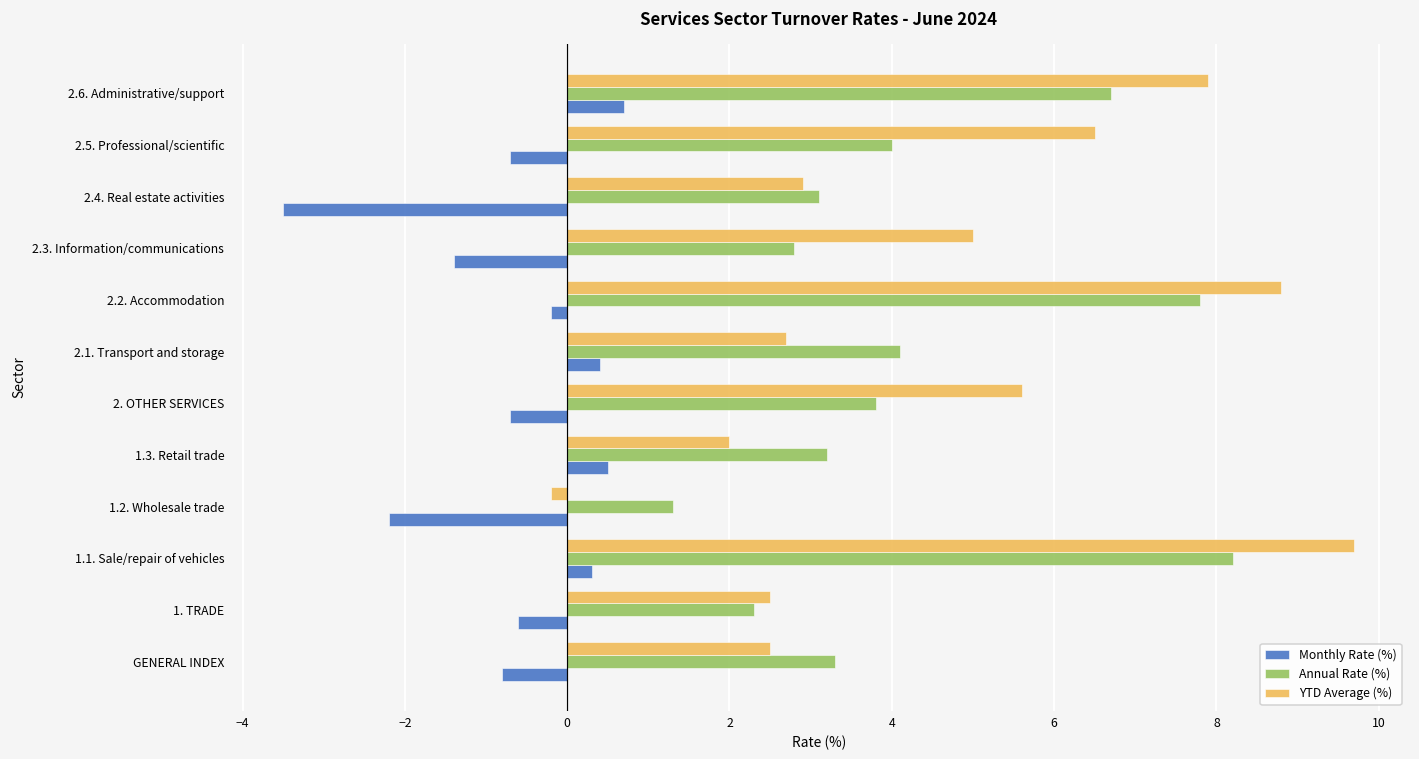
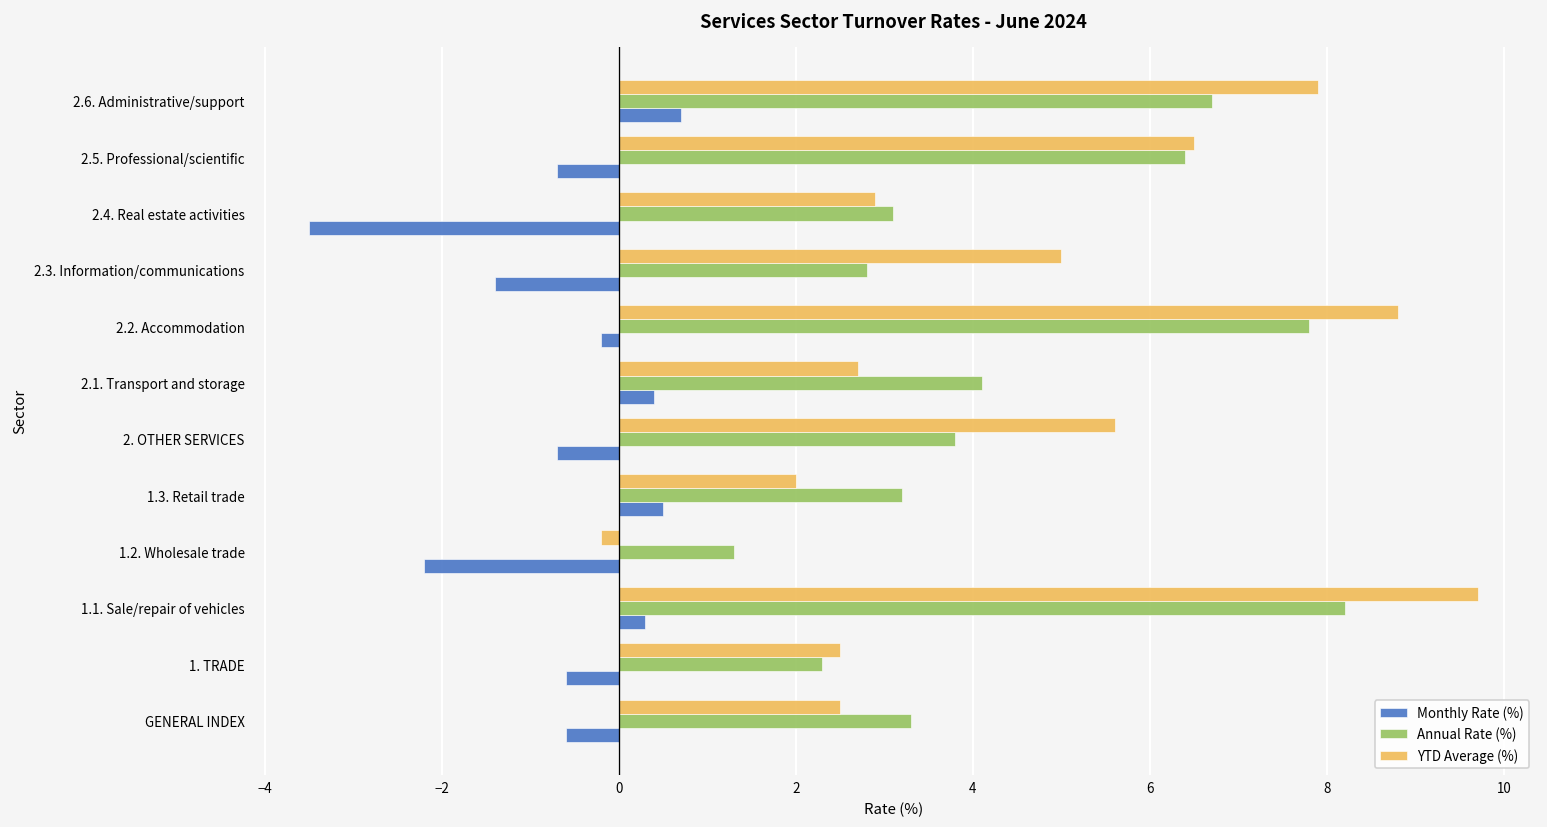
Annual Rate (%), 2.5. Professional/scientific: 4.0 -> 6.4
Monthly Rate (%), GENERAL INDEX: -0.8 -> -0.6
